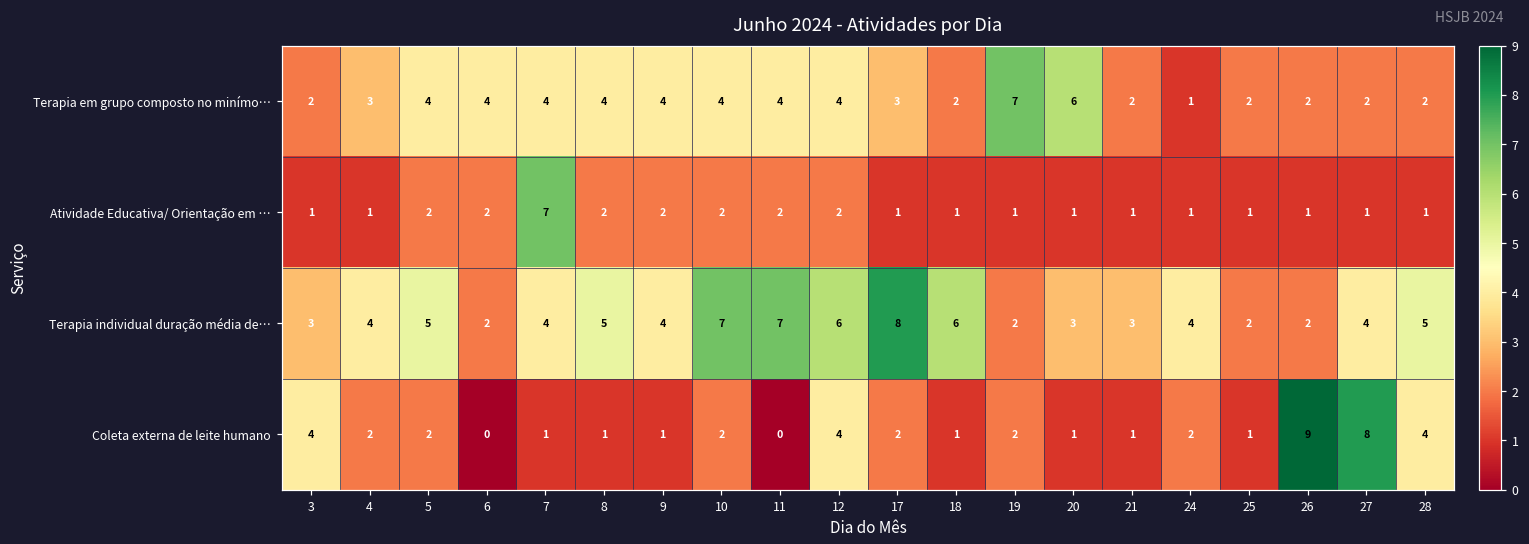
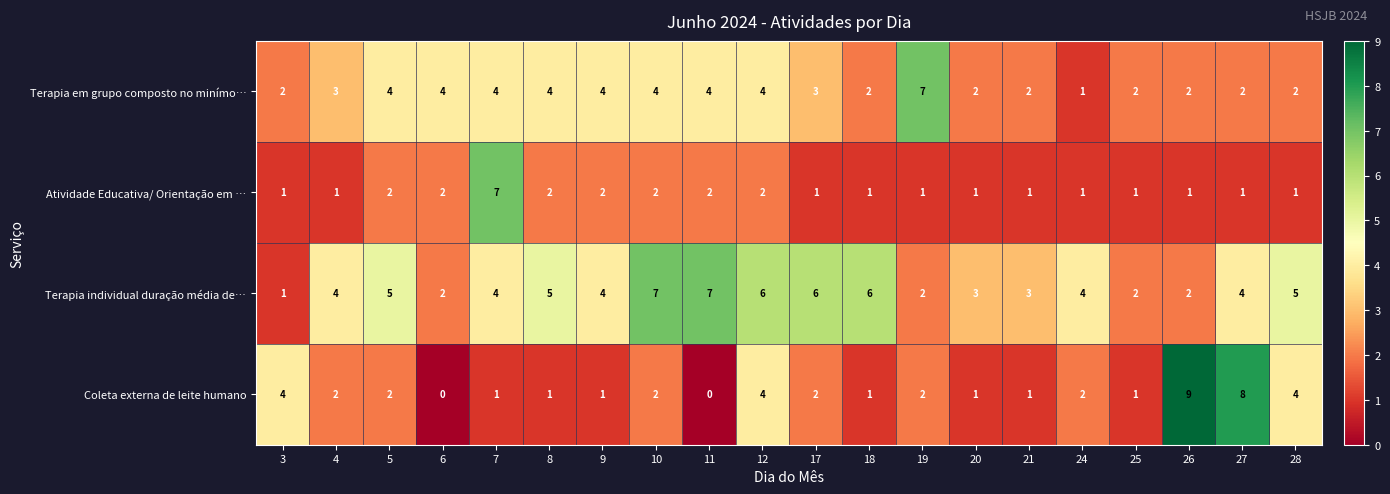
Terapia em grupo composto no minímo…, 20: 6 -> 2
Terapia individual duração média de…, 3: 3 -> 1
Terapia individual duração média de…, 17: 8 -> 6
